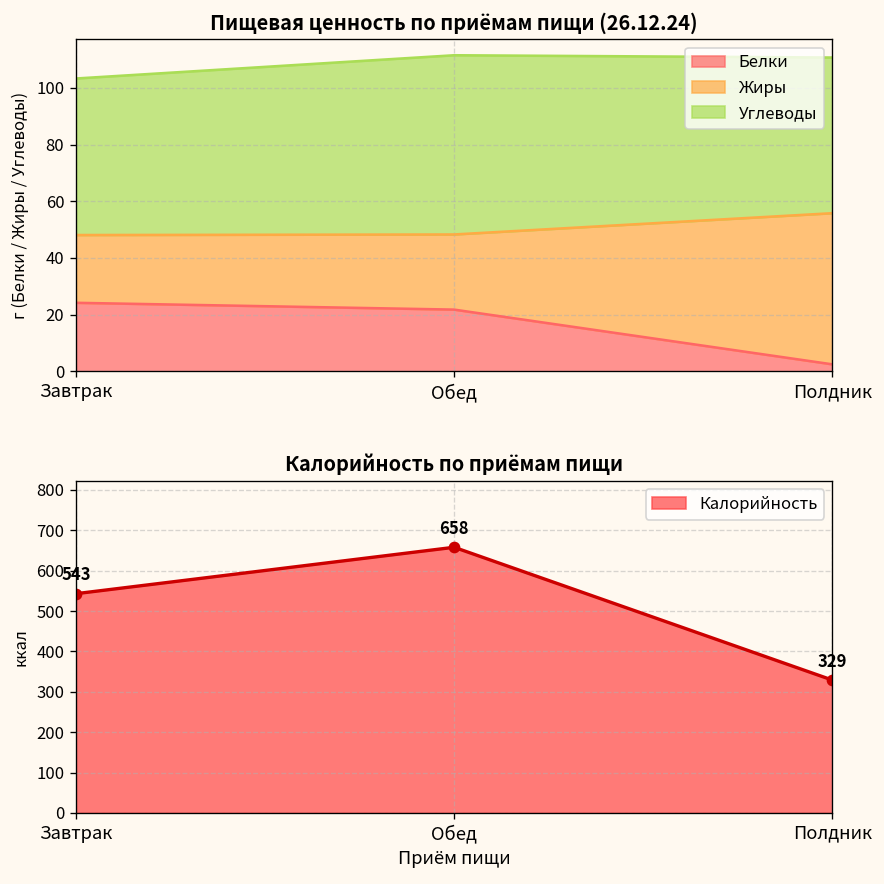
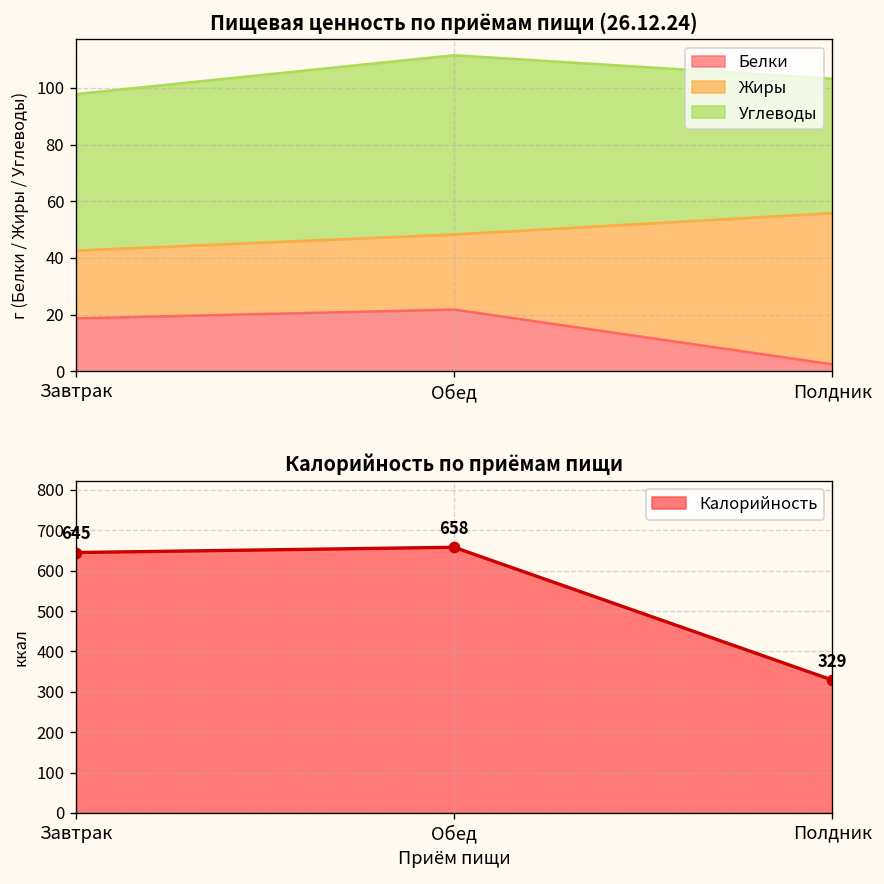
Пищевая ценность по приёмам пищи (26.12.24), Белки, Завтрак: 24 -> 19
Пищевая ценность по приёмам пищи (26.12.24), Углеводы, Полдник: 55 -> 47
Калорийность по приёмам пищи, Завтрак: 543 -> 645
